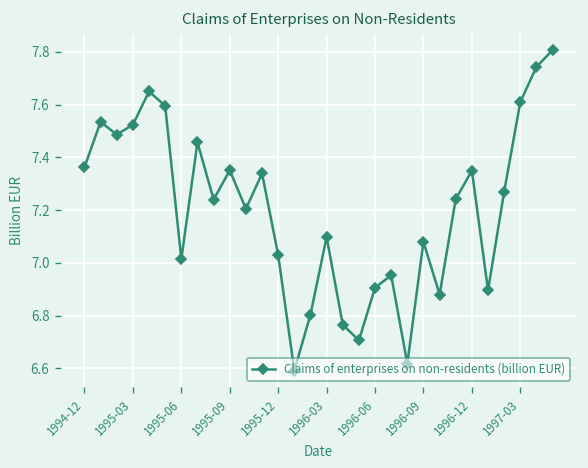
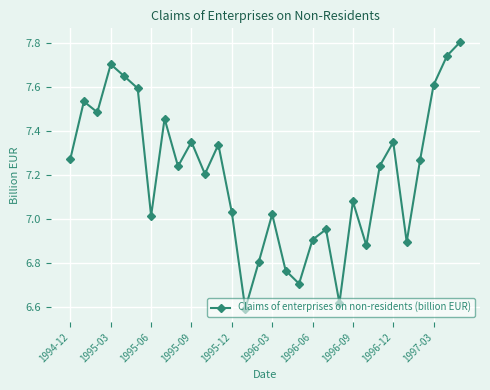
1994-12: 7.36 -> 7.28
1995-03: 7.52 -> 7.70
1996-03: 7.10 -> 7.02
